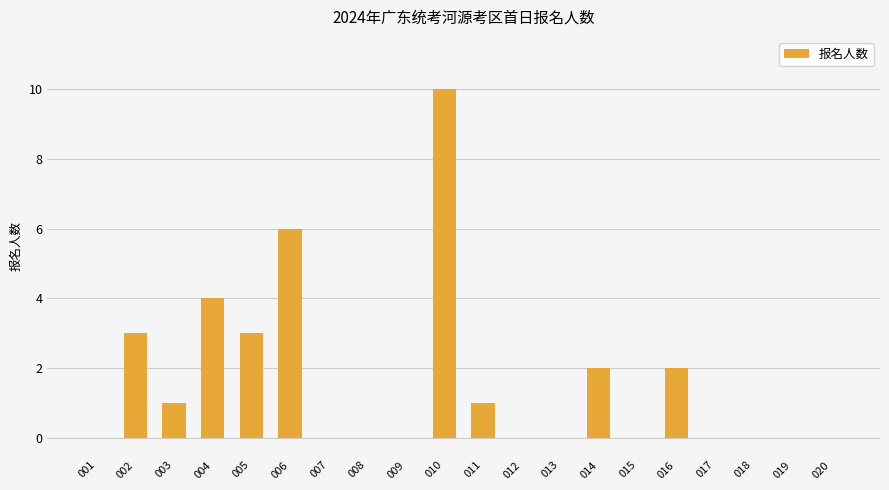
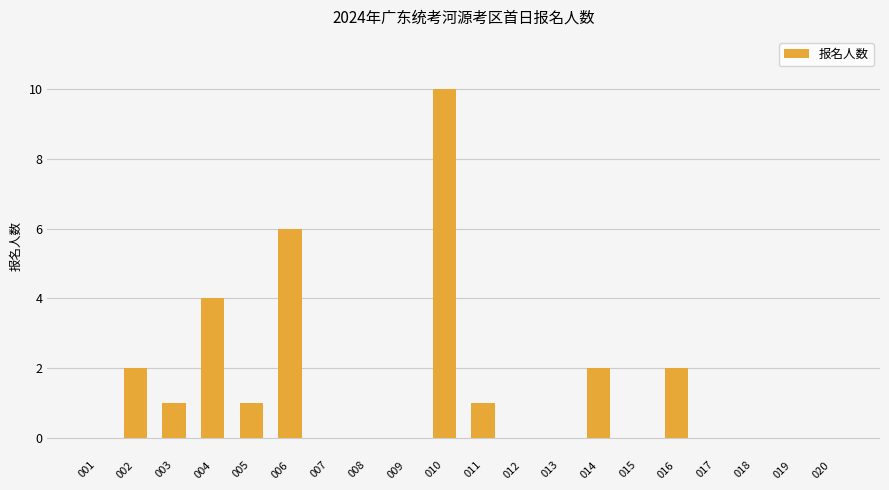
002: 3 -> 2
005: 3 -> 1
